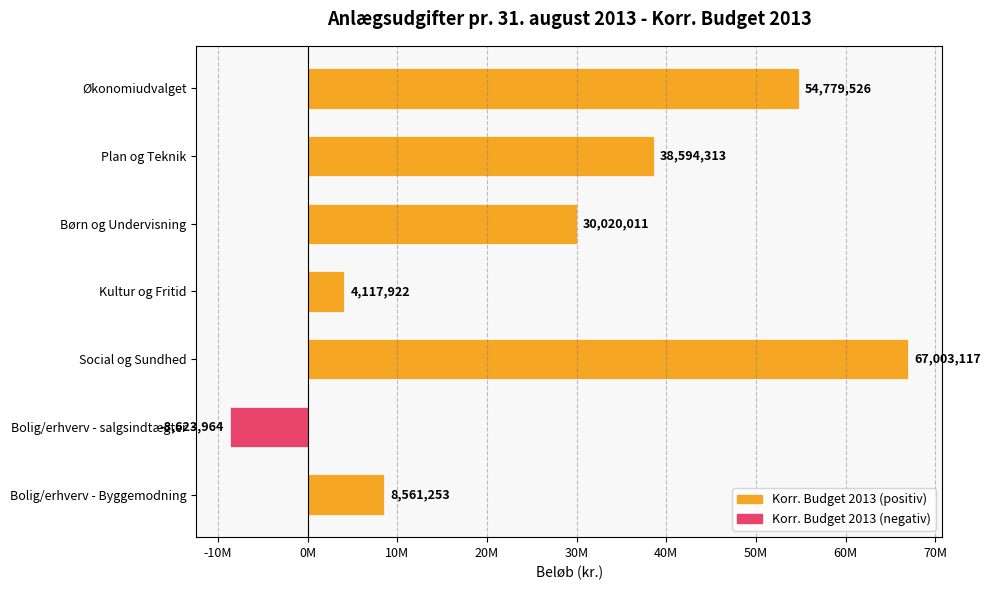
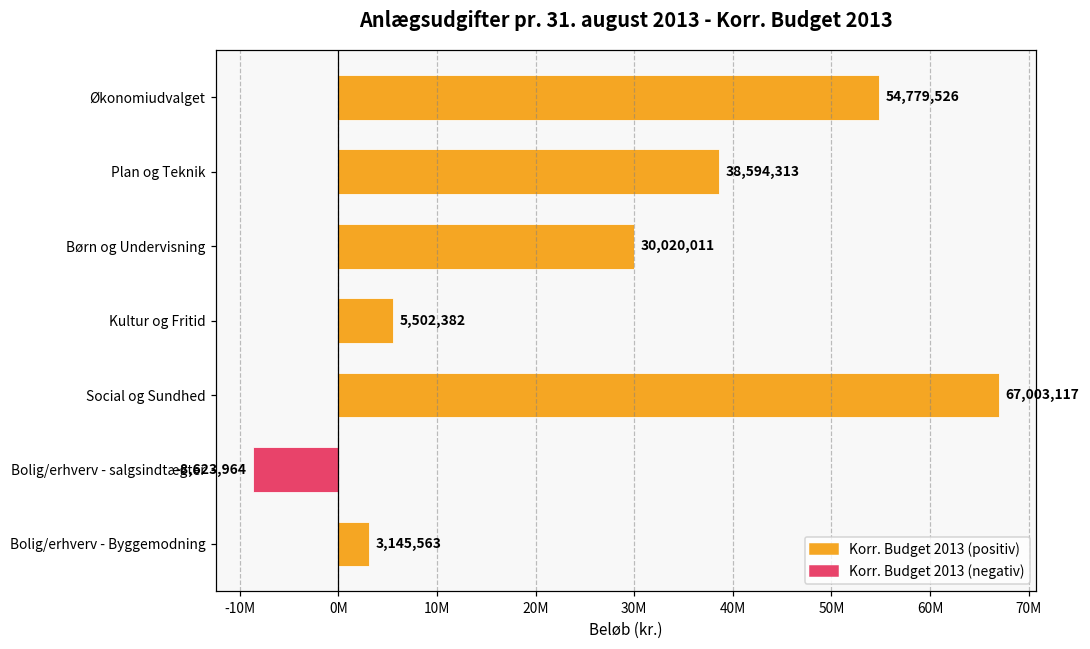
Kultur og Fritid: 4,117,922 -> 5,502,382
Bolig/erhverv - Byggemodning: 8,561,253 -> 3,145,563
